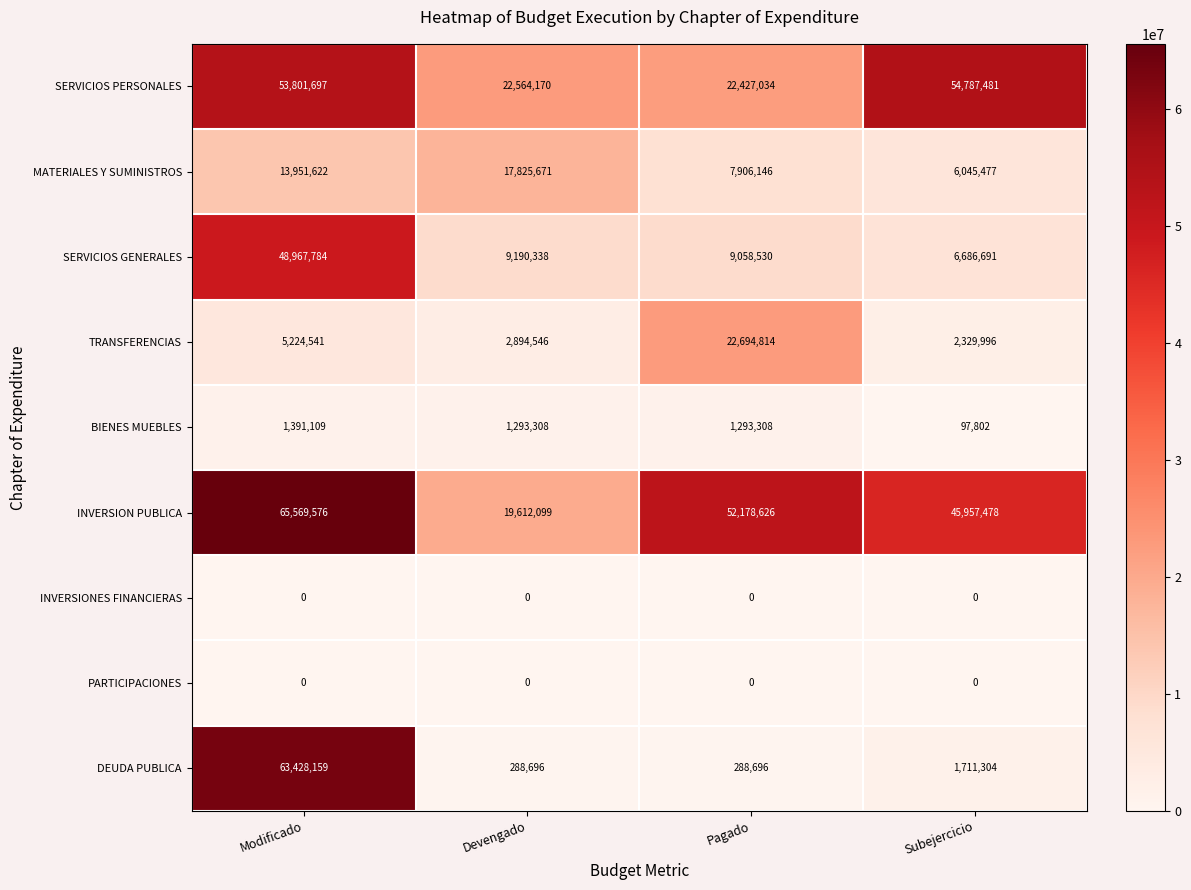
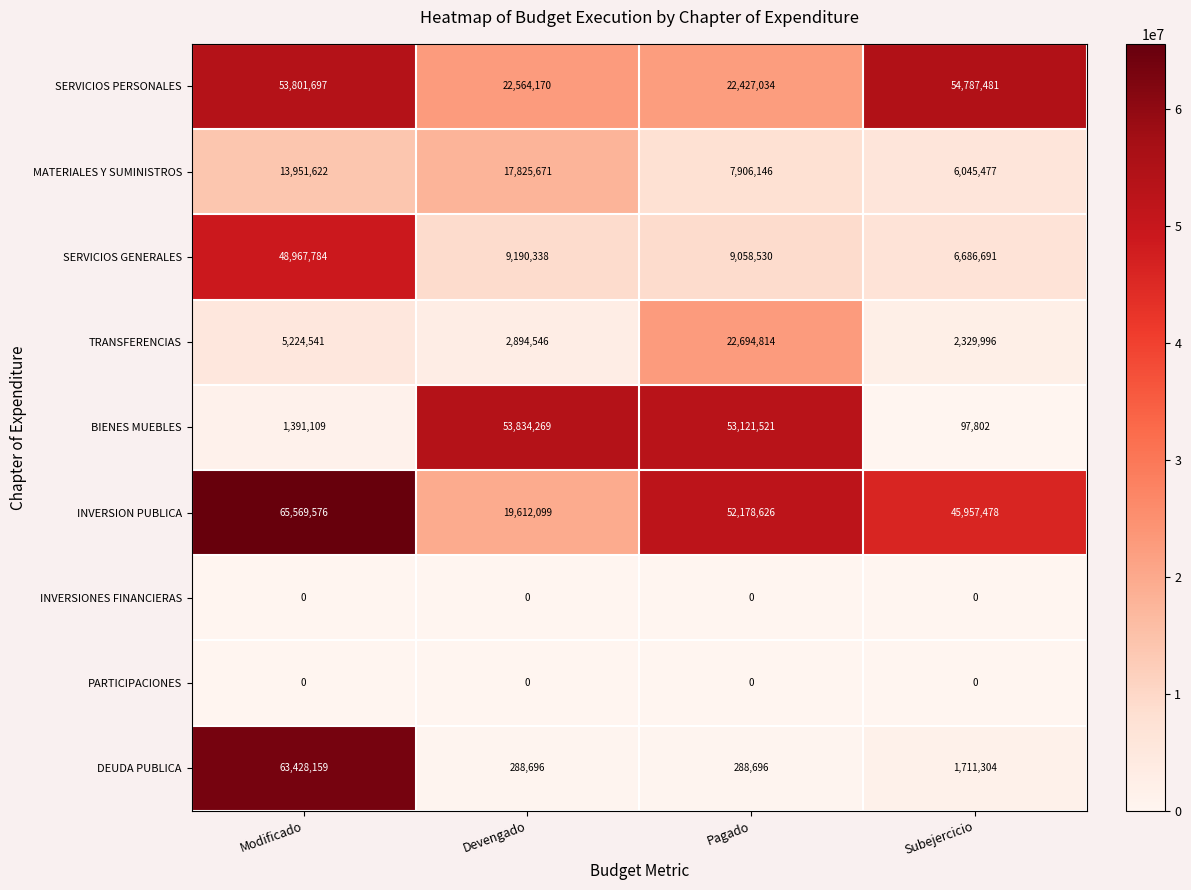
BIENES MUEBLES, Devengado: 1,293,308 -> 53,834,269
BIENES MUEBLES, Pagado: 1,293,308 -> 53,121,521
